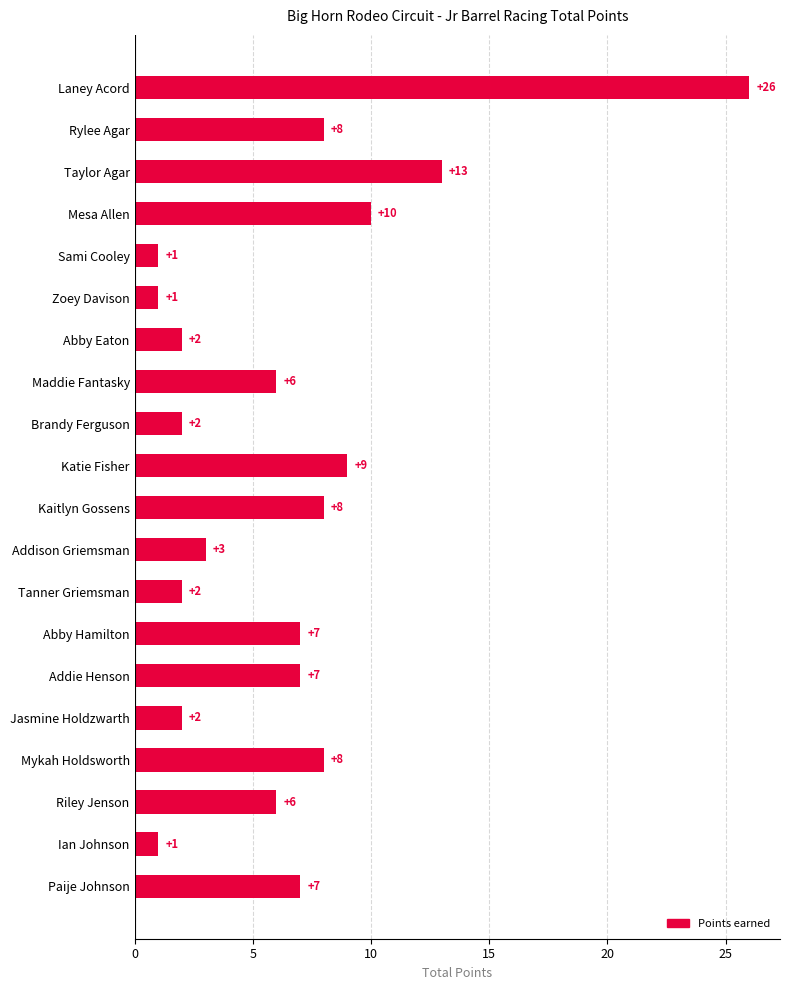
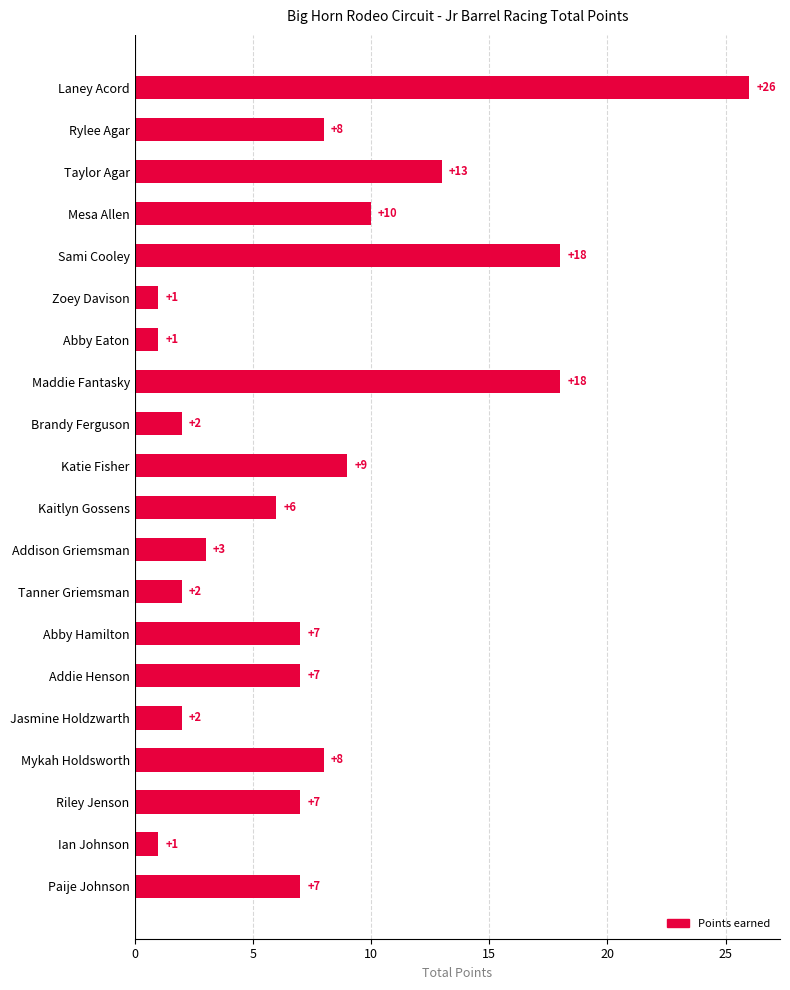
Sami Cooley: +1 -> +18
Abby Eaton: +2 -> +1
Maddie Fantasky: +6 -> +18
Kaitlyn Gossens: +8 -> +6
Riley Jenson: +6 -> +7
